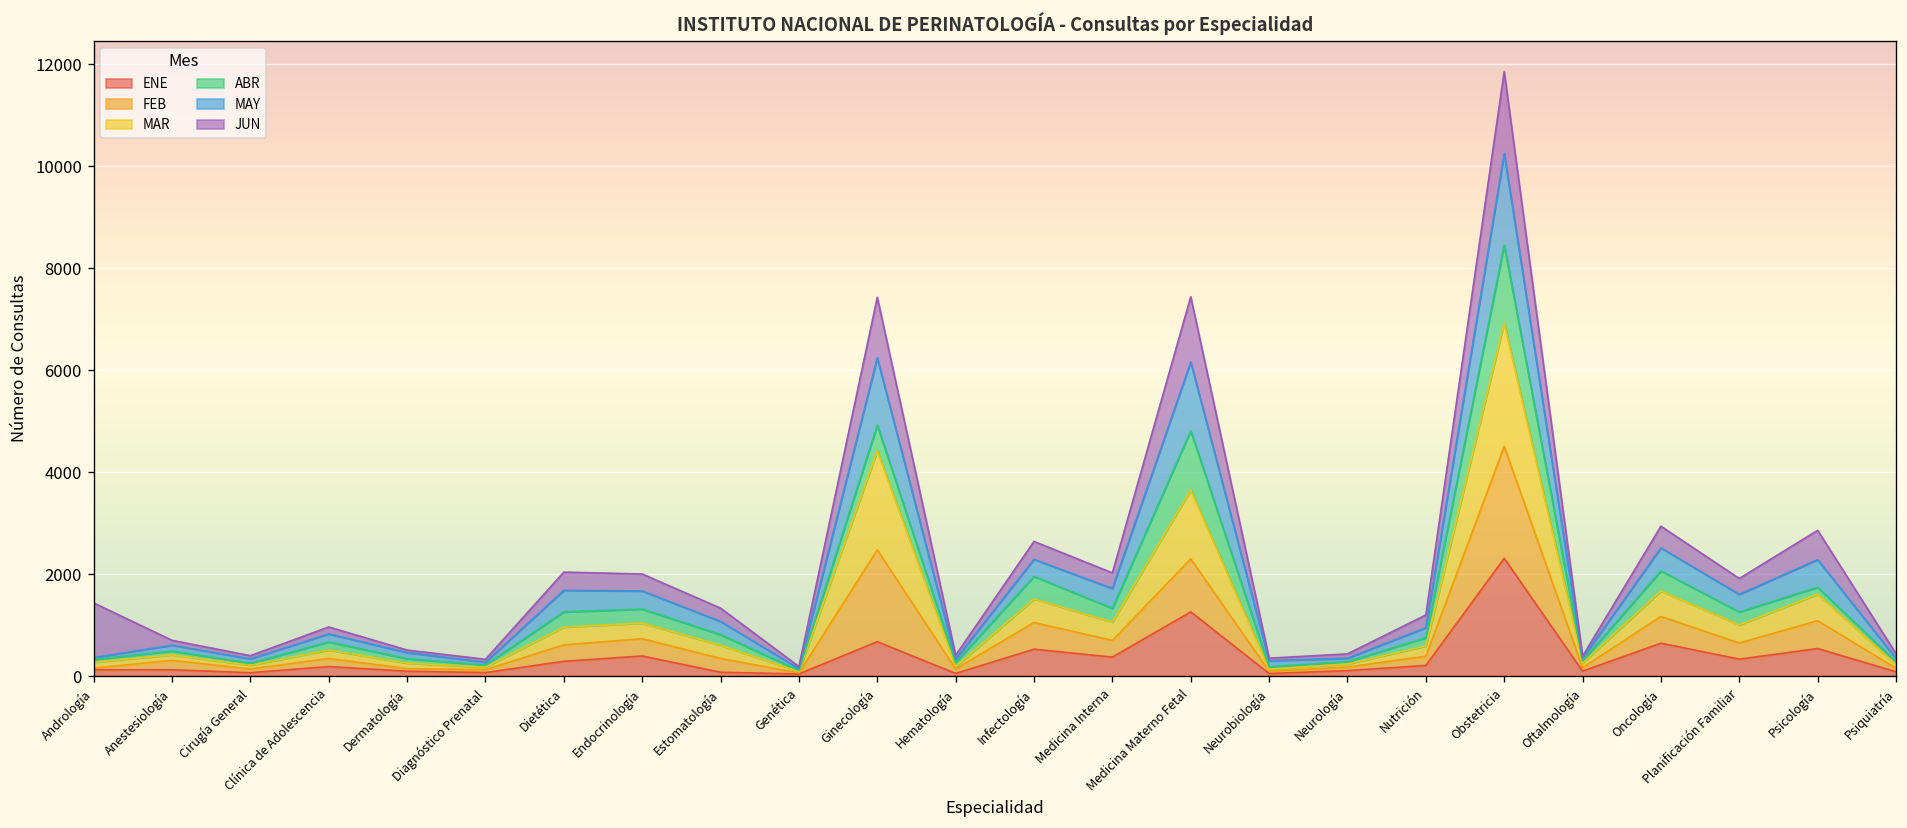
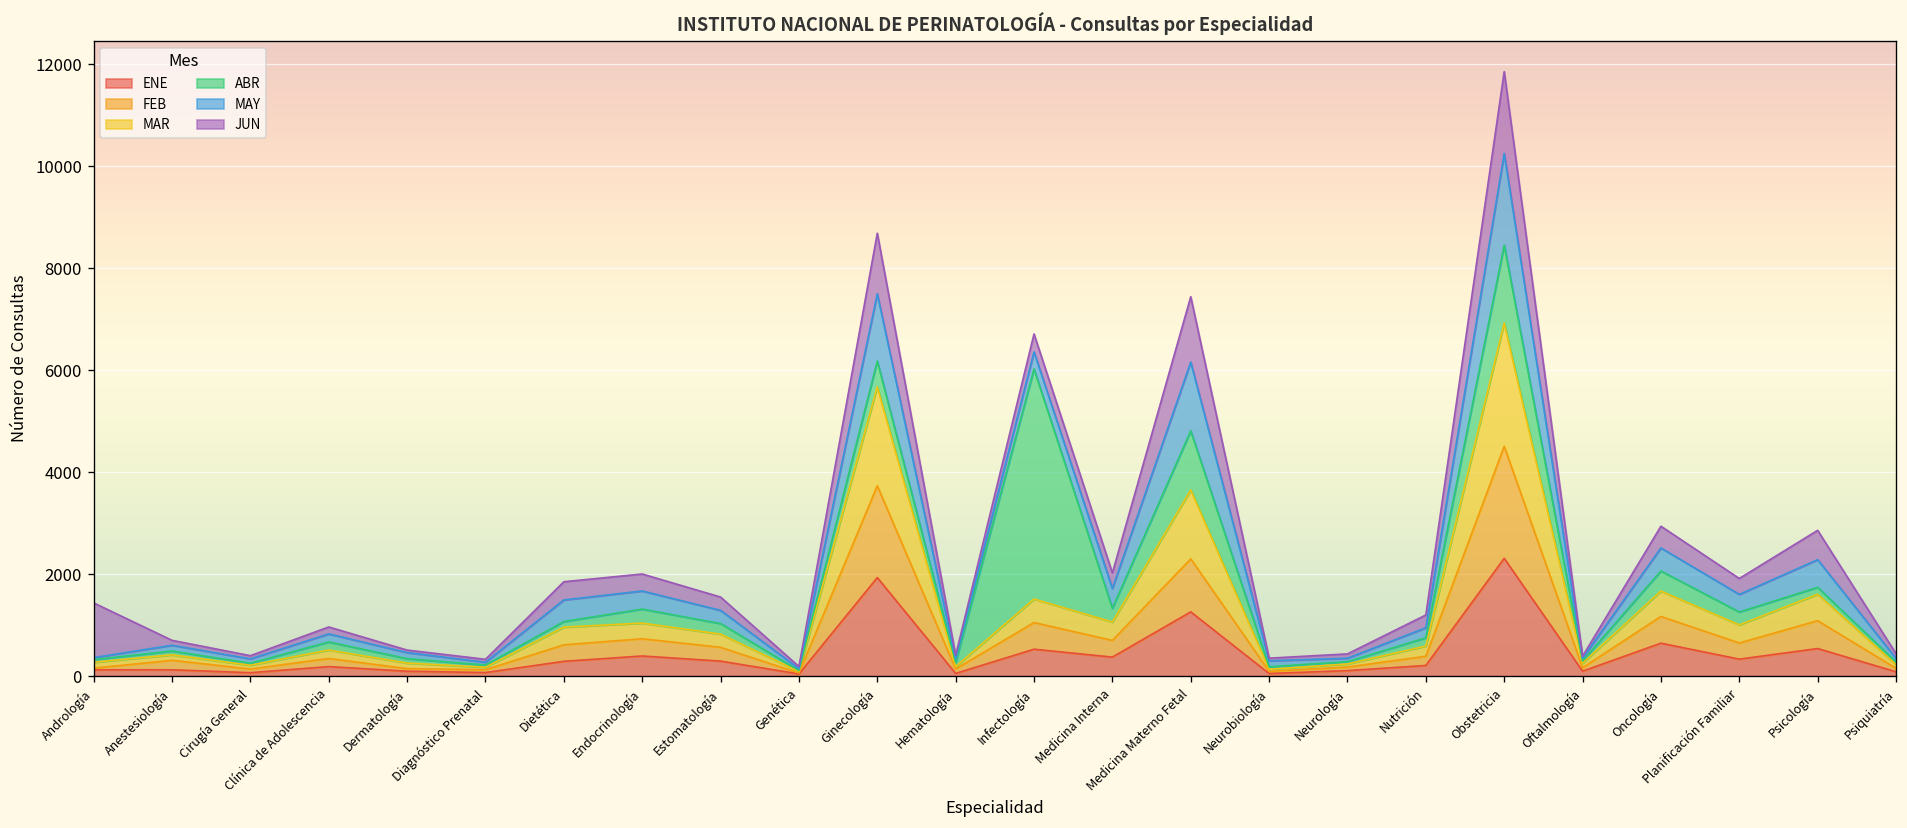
ABR, Dietética: 300 -> 100
ENE, Estomatología: 100 -> 300
ENE, Ginecología: 700 -> 1900
ABR, Infectología: 400 -> 4500
